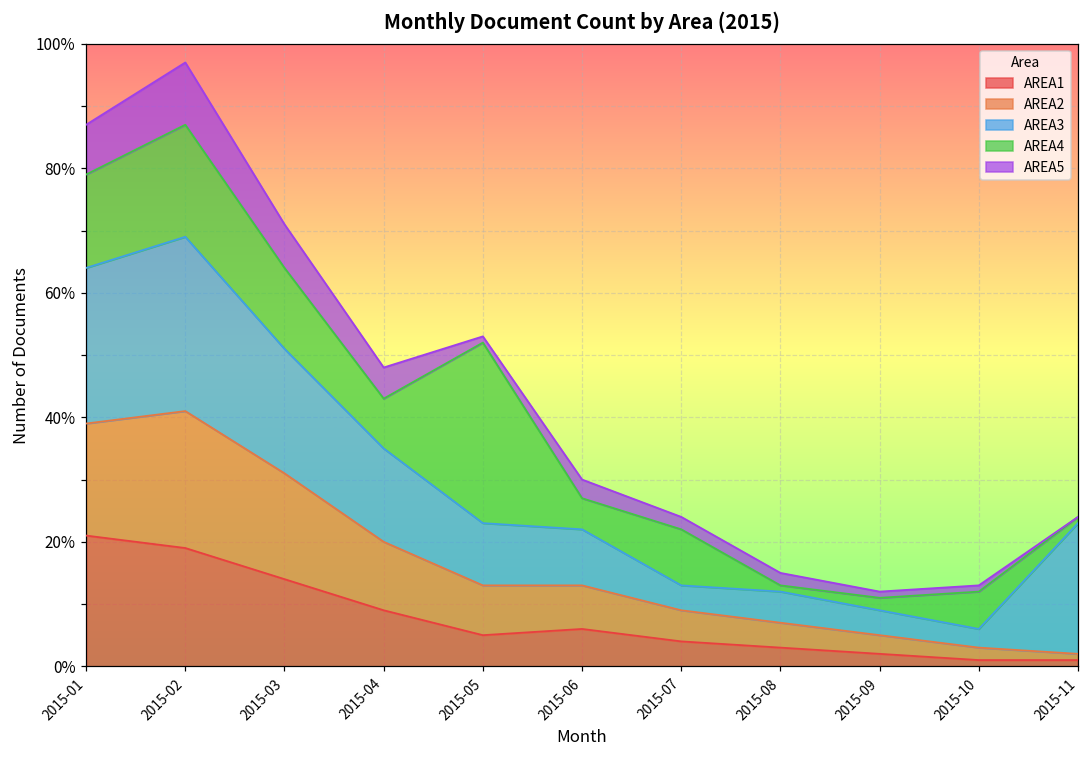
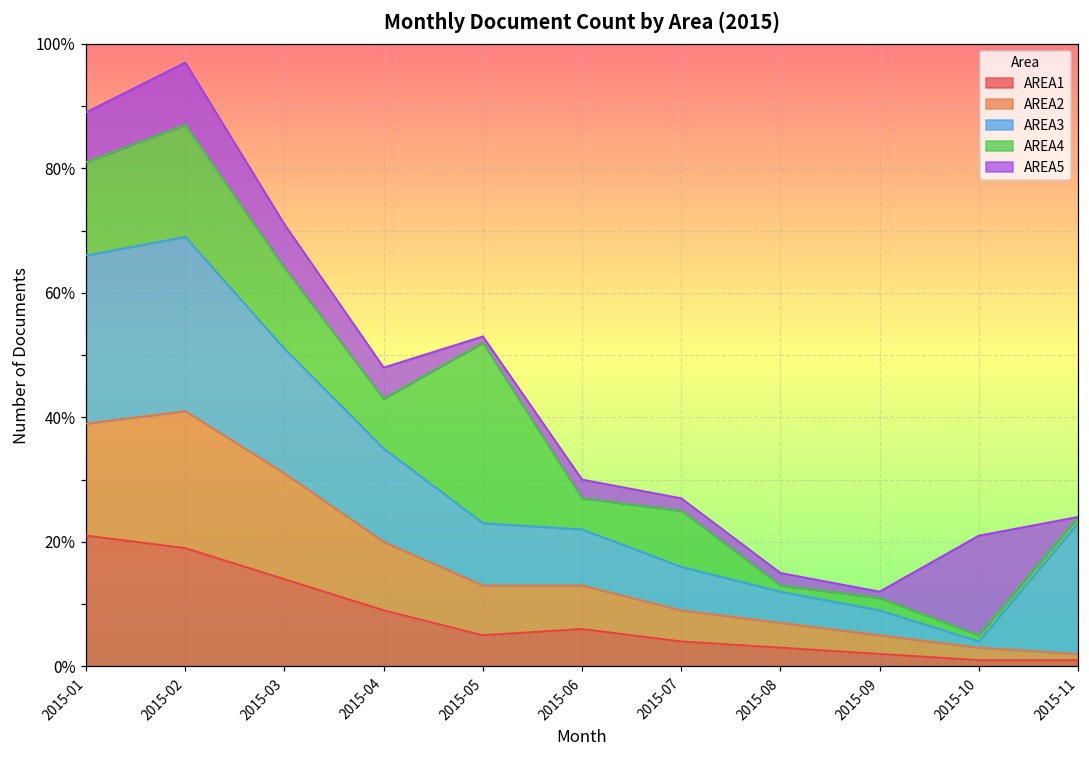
AREA3, 2015-01: 25% -> 27%
AREA3, 2015-07: 4% -> 7%
AREA3, 2015-10: 3% -> 1%
AREA4, 2015-10: 6% -> 1%
AREA5, 2015-10: 1% -> 16%
